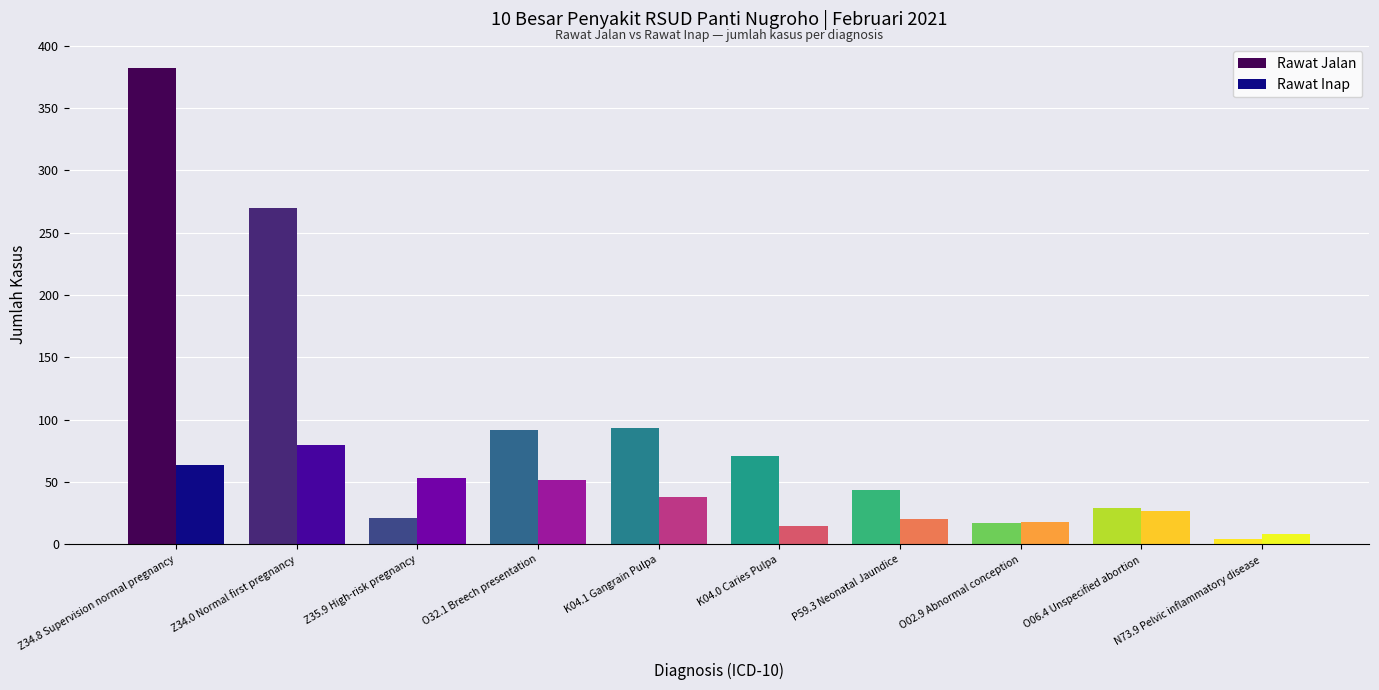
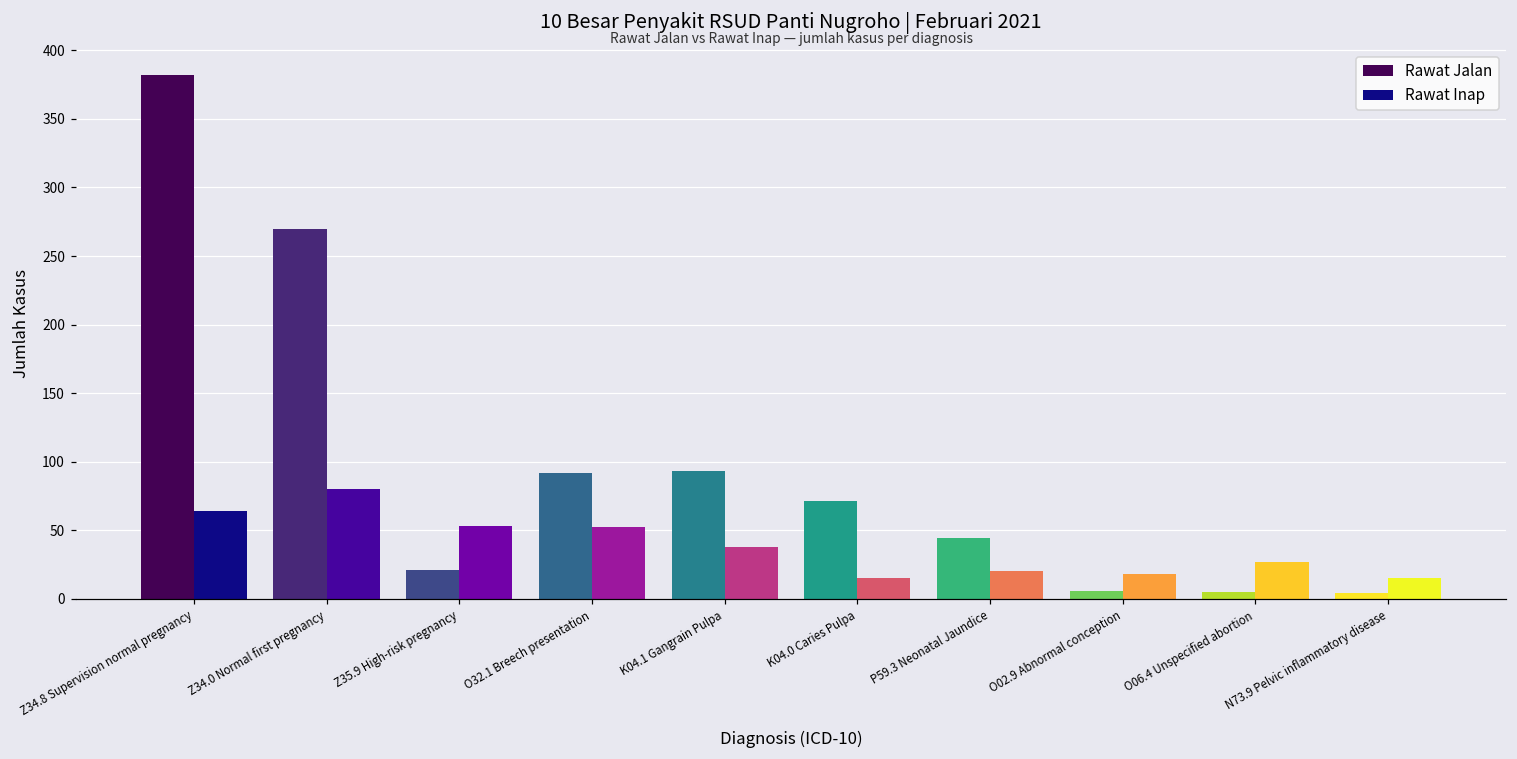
Rawat Jalan, O02.9 Abnormal conception: 17 -> 6
Rawat Jalan, O06.4 Unspecified abortion: 29 -> 5
Rawat Inap, N73.9 Pelvic inflammatory disease: 8 -> 15
